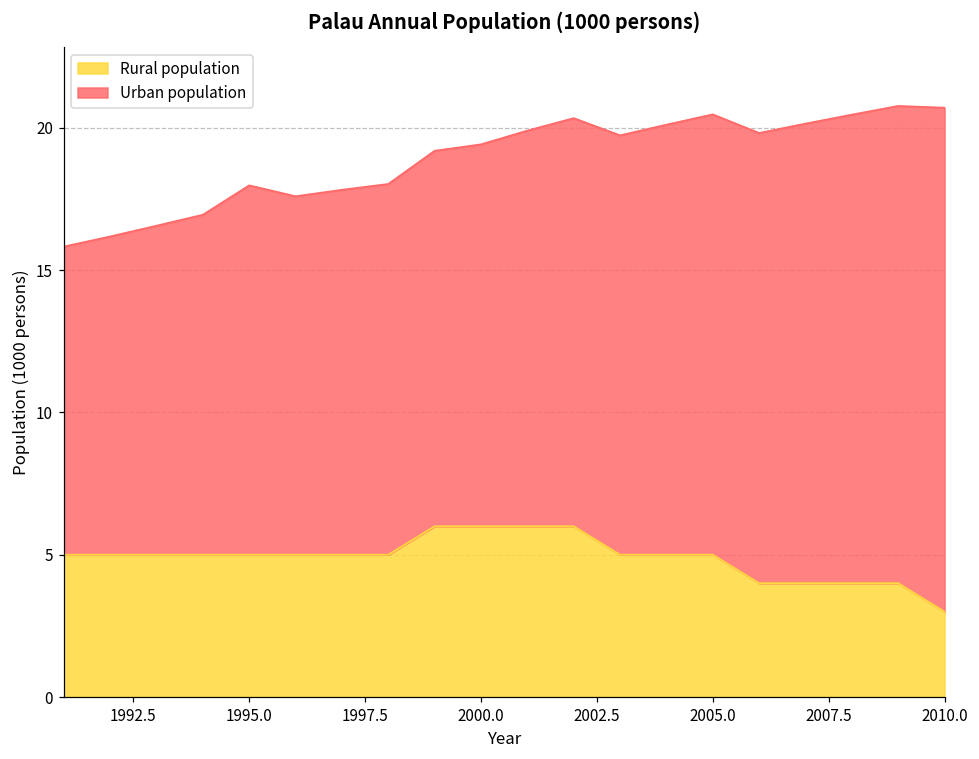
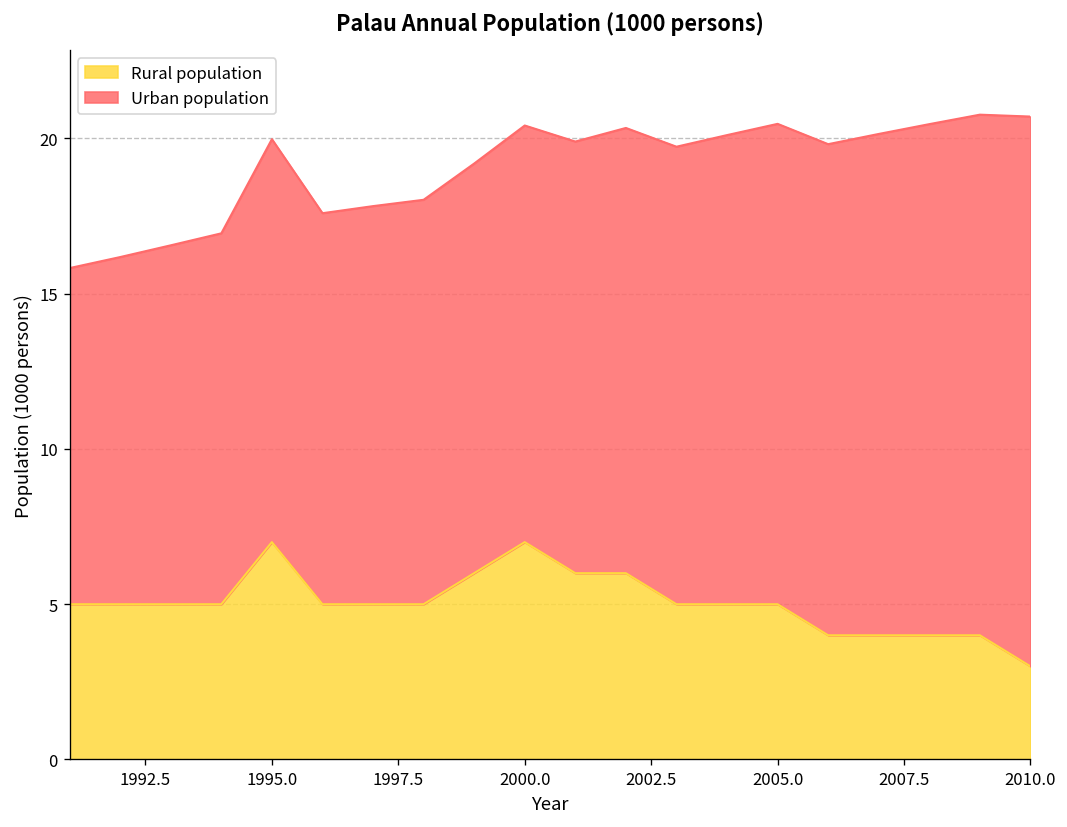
Rural population, 1995.0: 5 -> 7
Rural population, 2000.0: 6 -> 7
